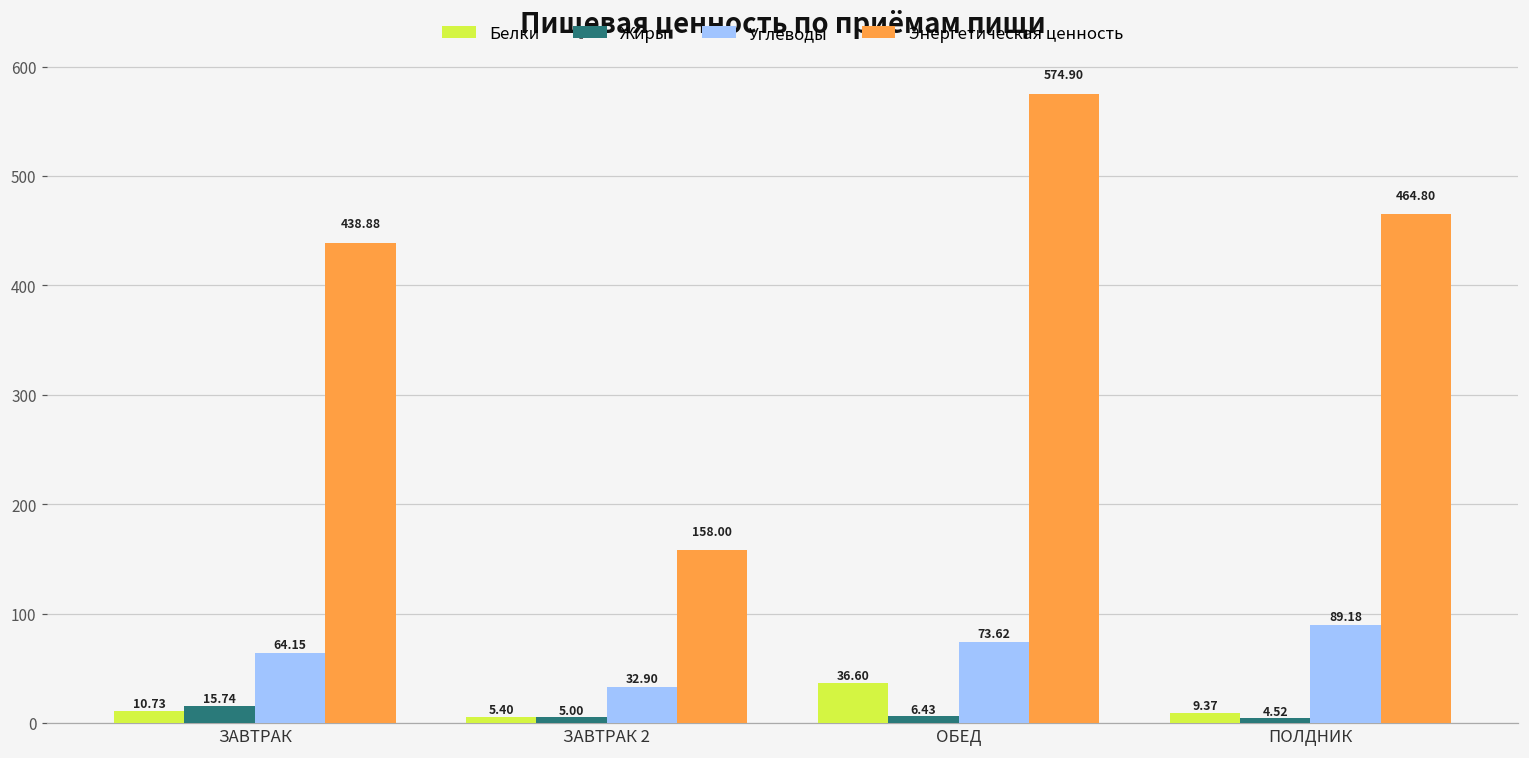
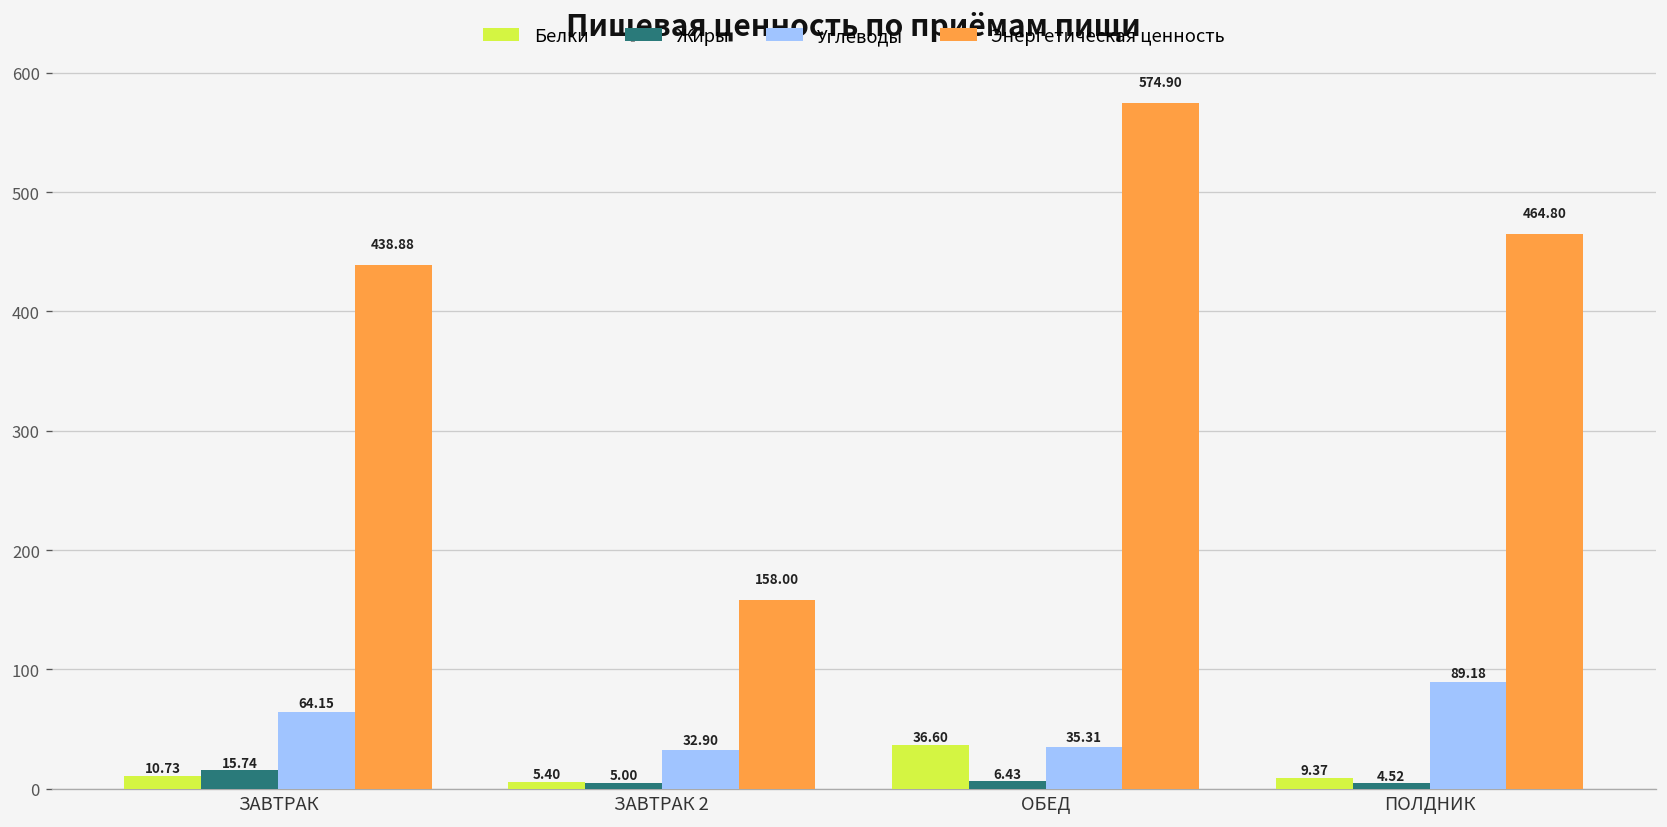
Углеводы, ОБЕД: 73.62 -> 35.31
